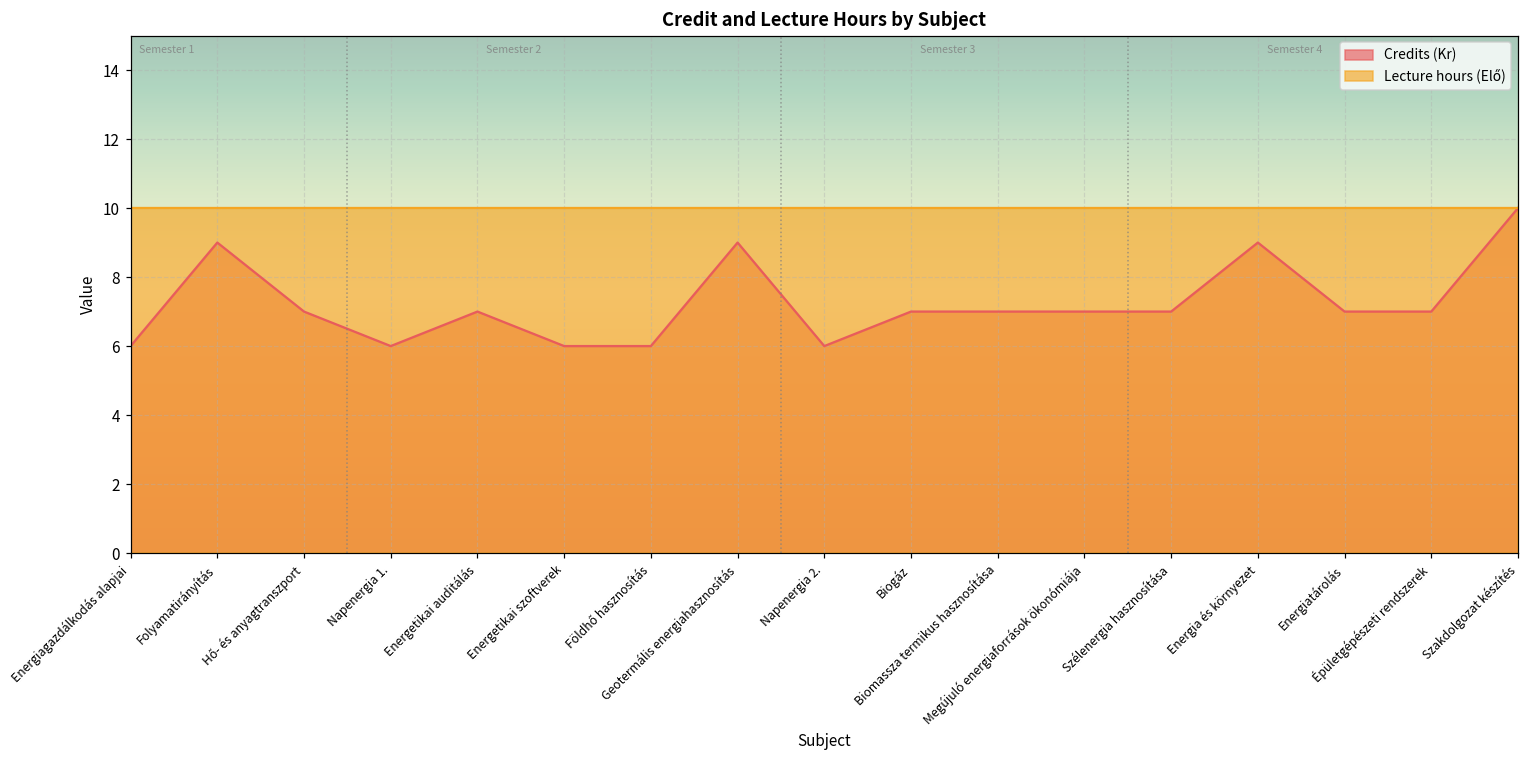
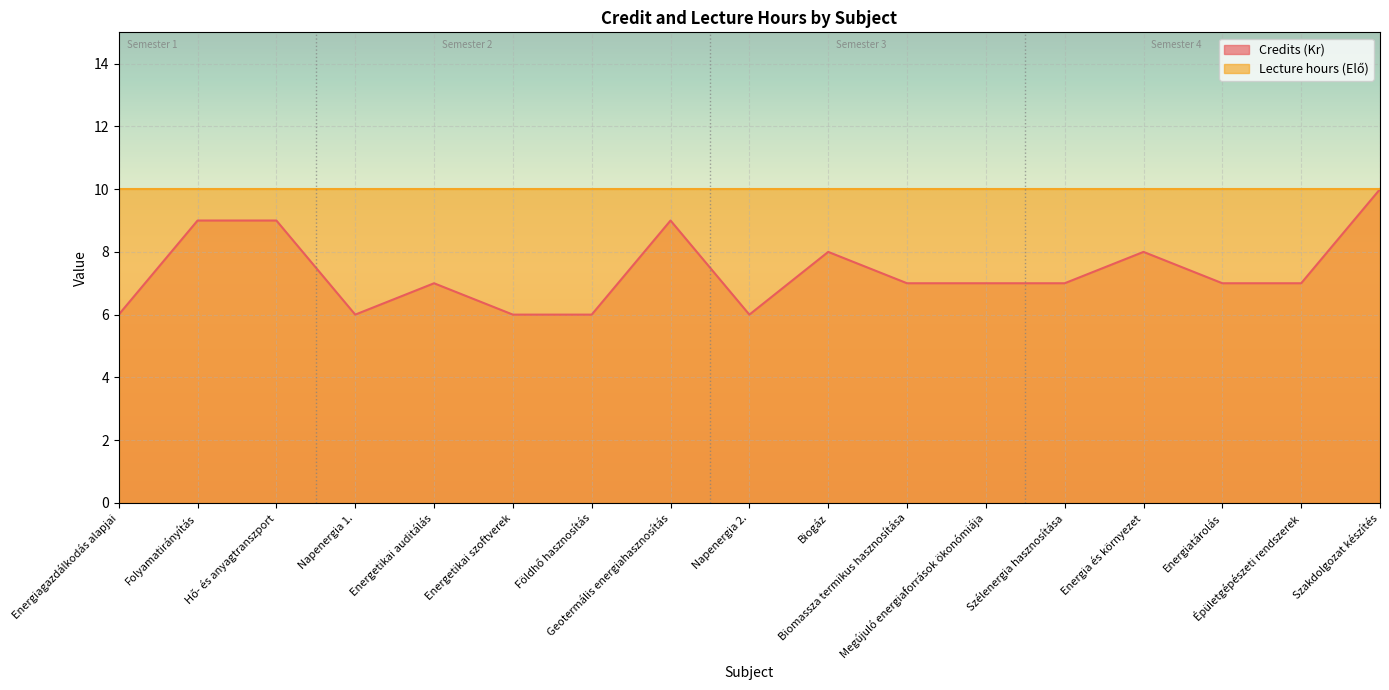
Credits (Kr), Hő- és anyagtranszport: 7 -> 9
Credits (Kr), Biogáz: 7 -> 8
Credits (Kr), Energia és környezet: 9 -> 8
